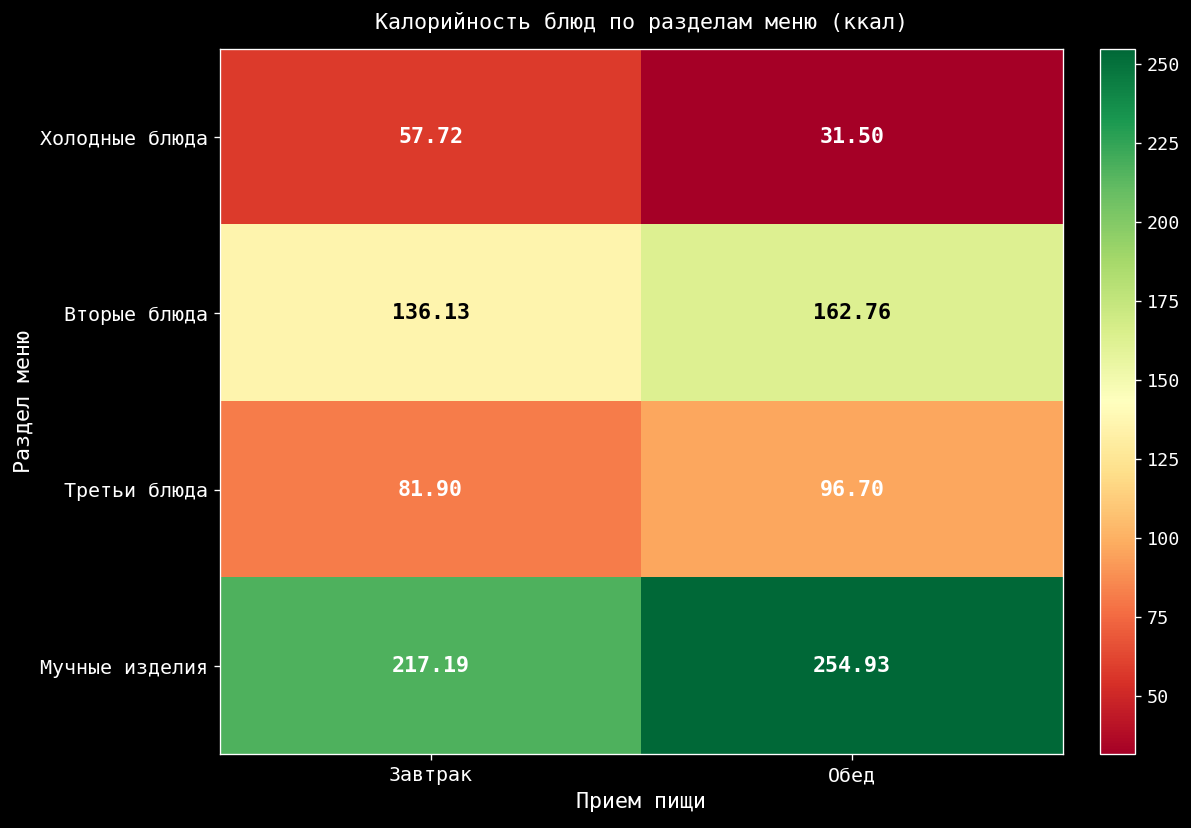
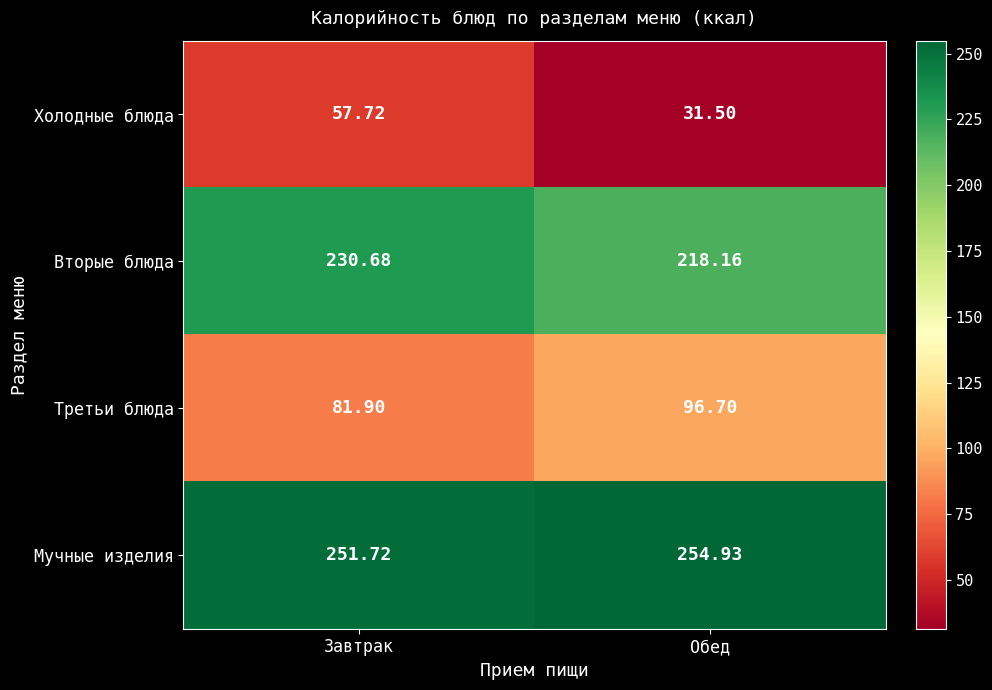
Вторые блюда, Завтрак: 136.13 -> 230.68
Вторые блюда, Обед: 162.76 -> 218.16
Мучные изделия, Завтрак: 217.19 -> 251.72
